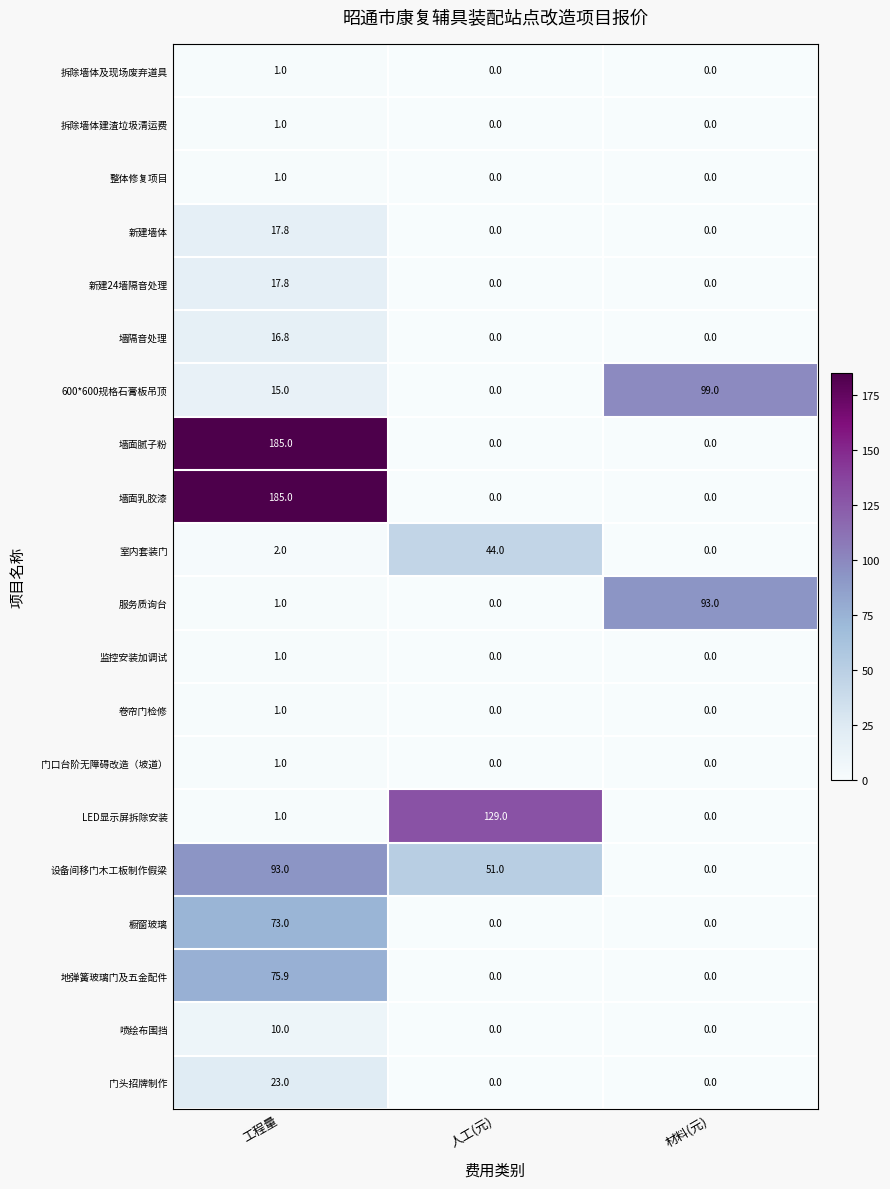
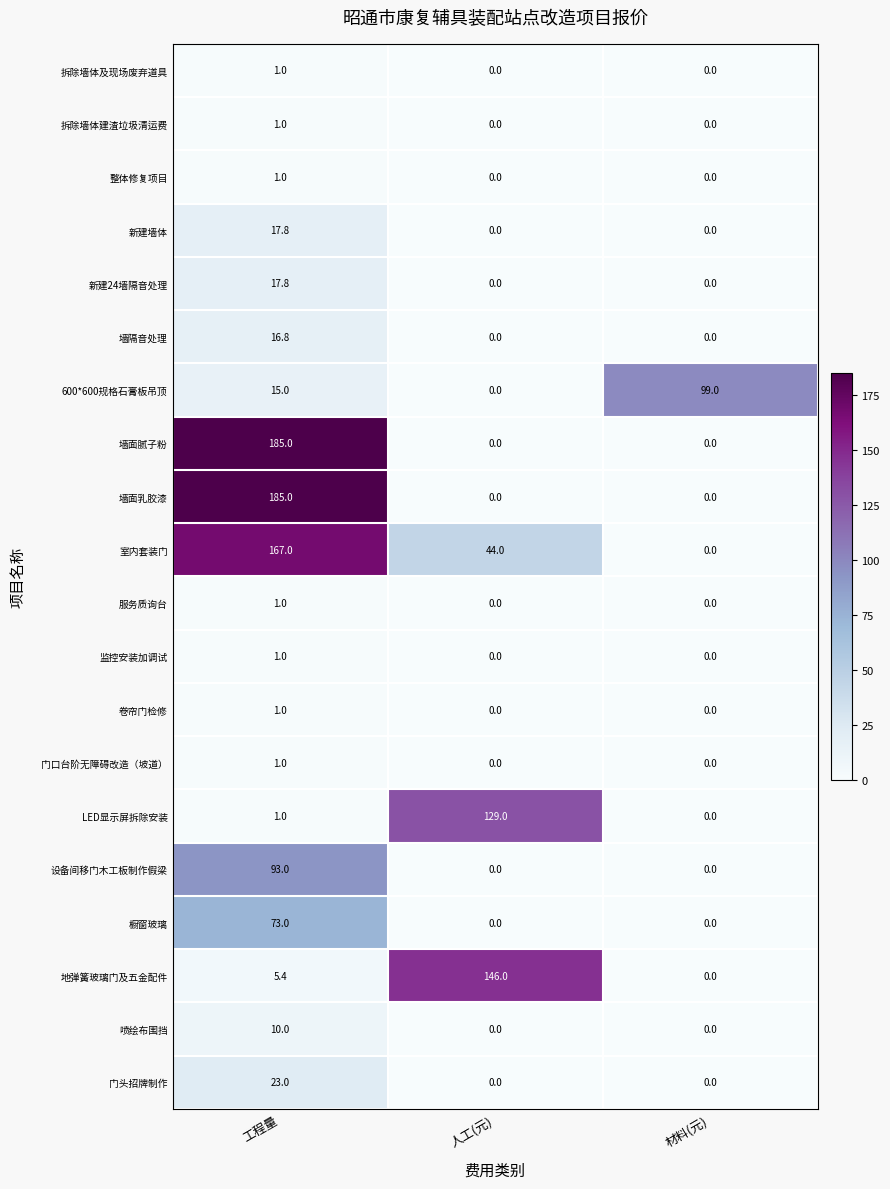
室内套装门, 工程量: 2.0 -> 167.0
服务质询台, 材料(元): 93.0 -> 0.0
设备间移门木工板制作假梁, 人工(元): 51.0 -> 0.0
地弹簧玻璃门及五金配件, 工程量: 75.9 -> 5.4
地弹簧玻璃门及五金配件, 人工(元): 0.0 -> 146.0
